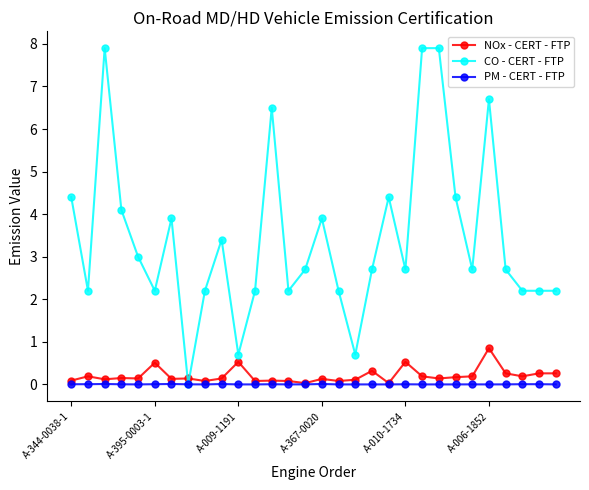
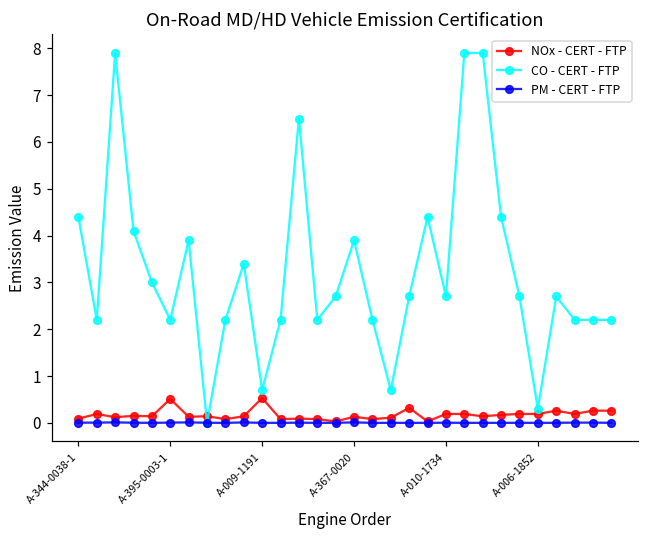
NOx - CERT - FTP, A-010-1734: 0.5 -> 0.2
NOx - CERT - FTP, A-006-1852: 0.9 -> 0.2
CO - CERT - FTP, A-006-1852: 6.7 -> 0.3
